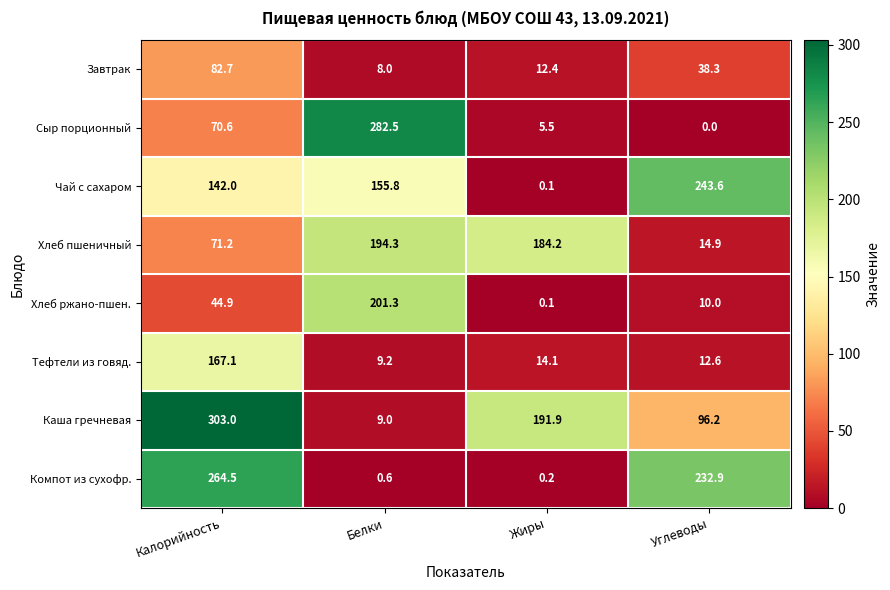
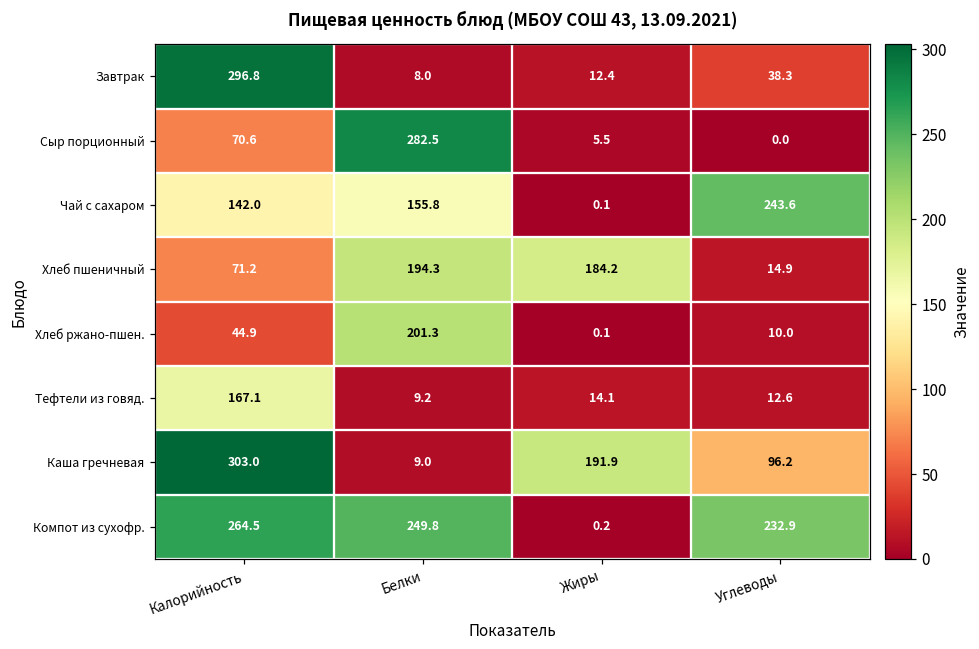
Завтрак, Калорийность: 82.7 -> 296.8
Компот из сухофр., Белки: 0.6 -> 249.8
